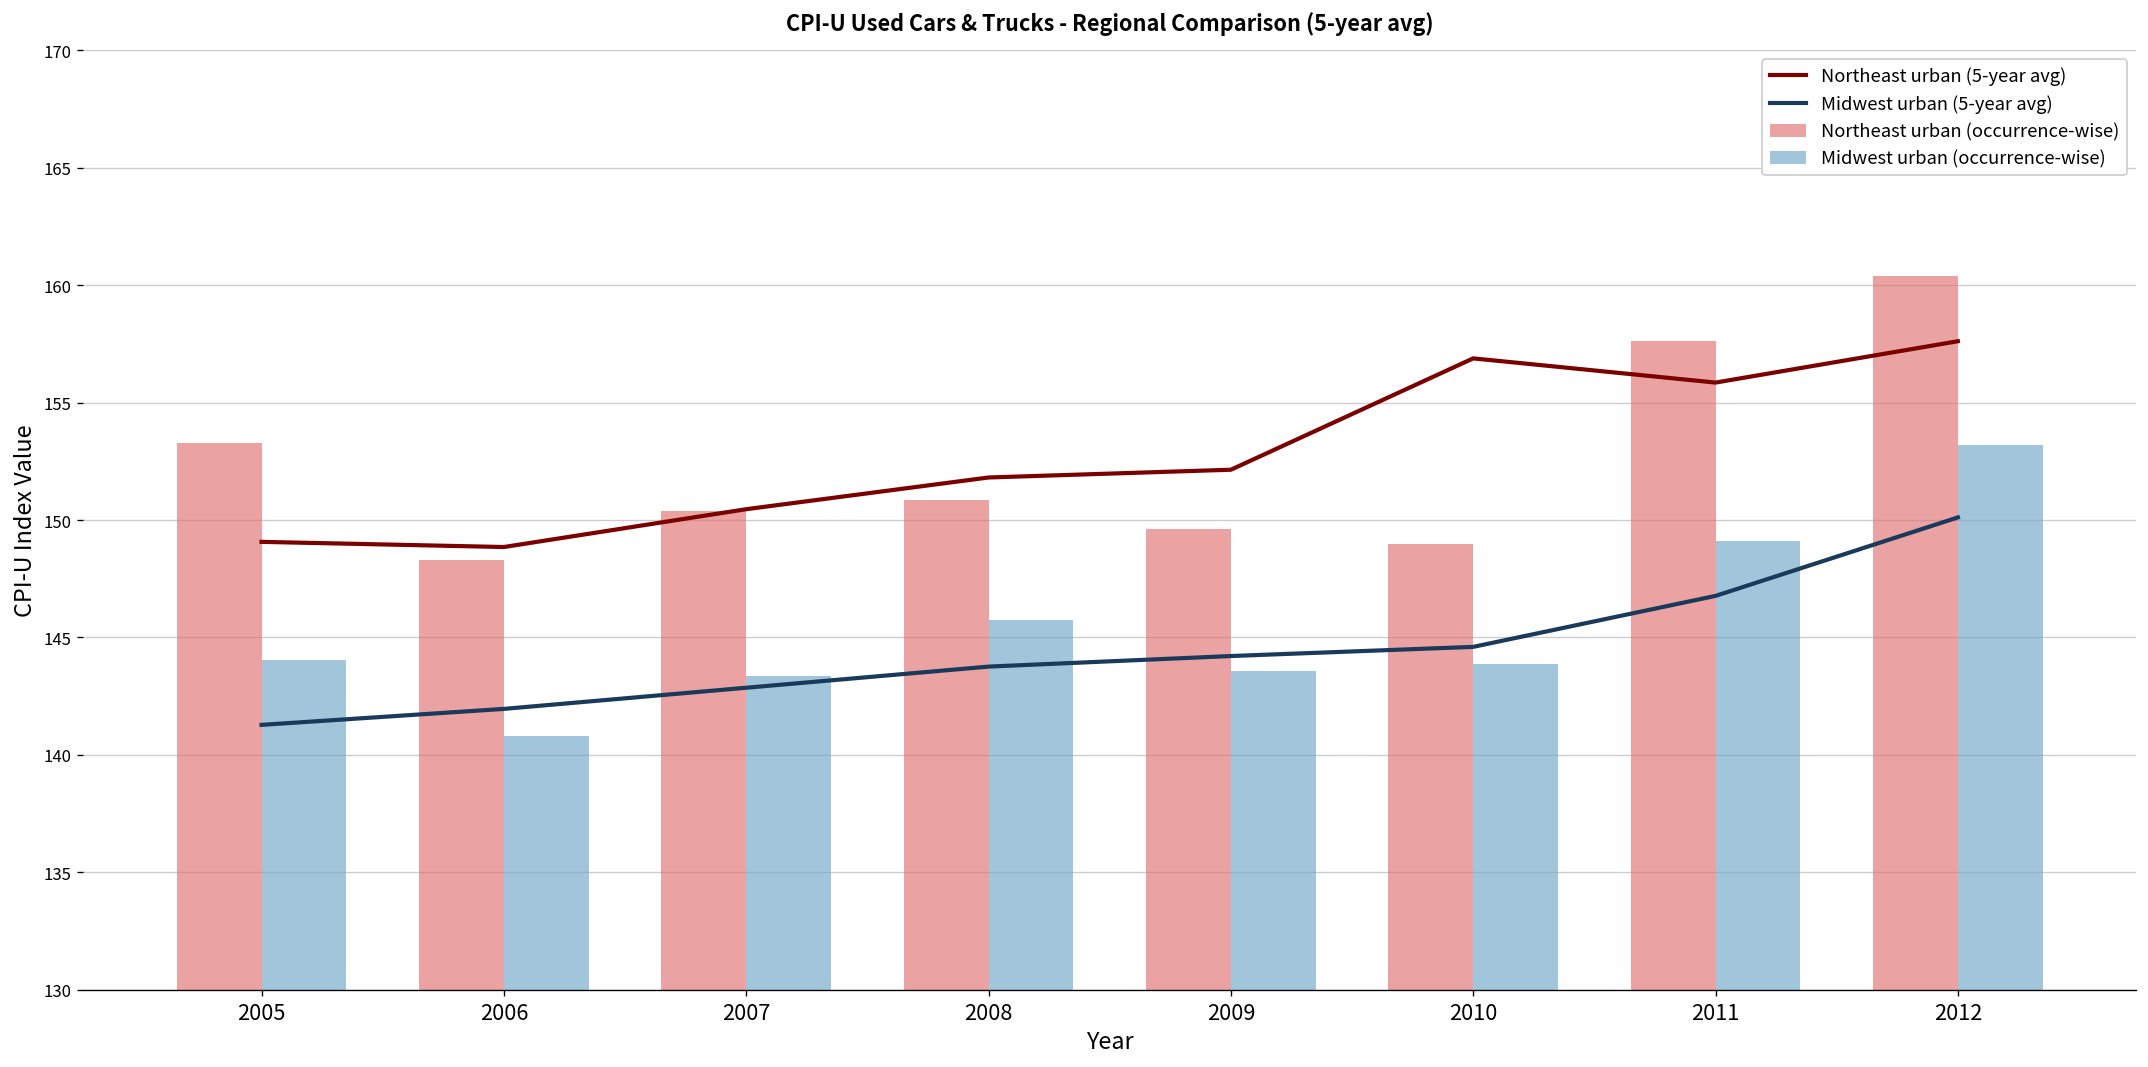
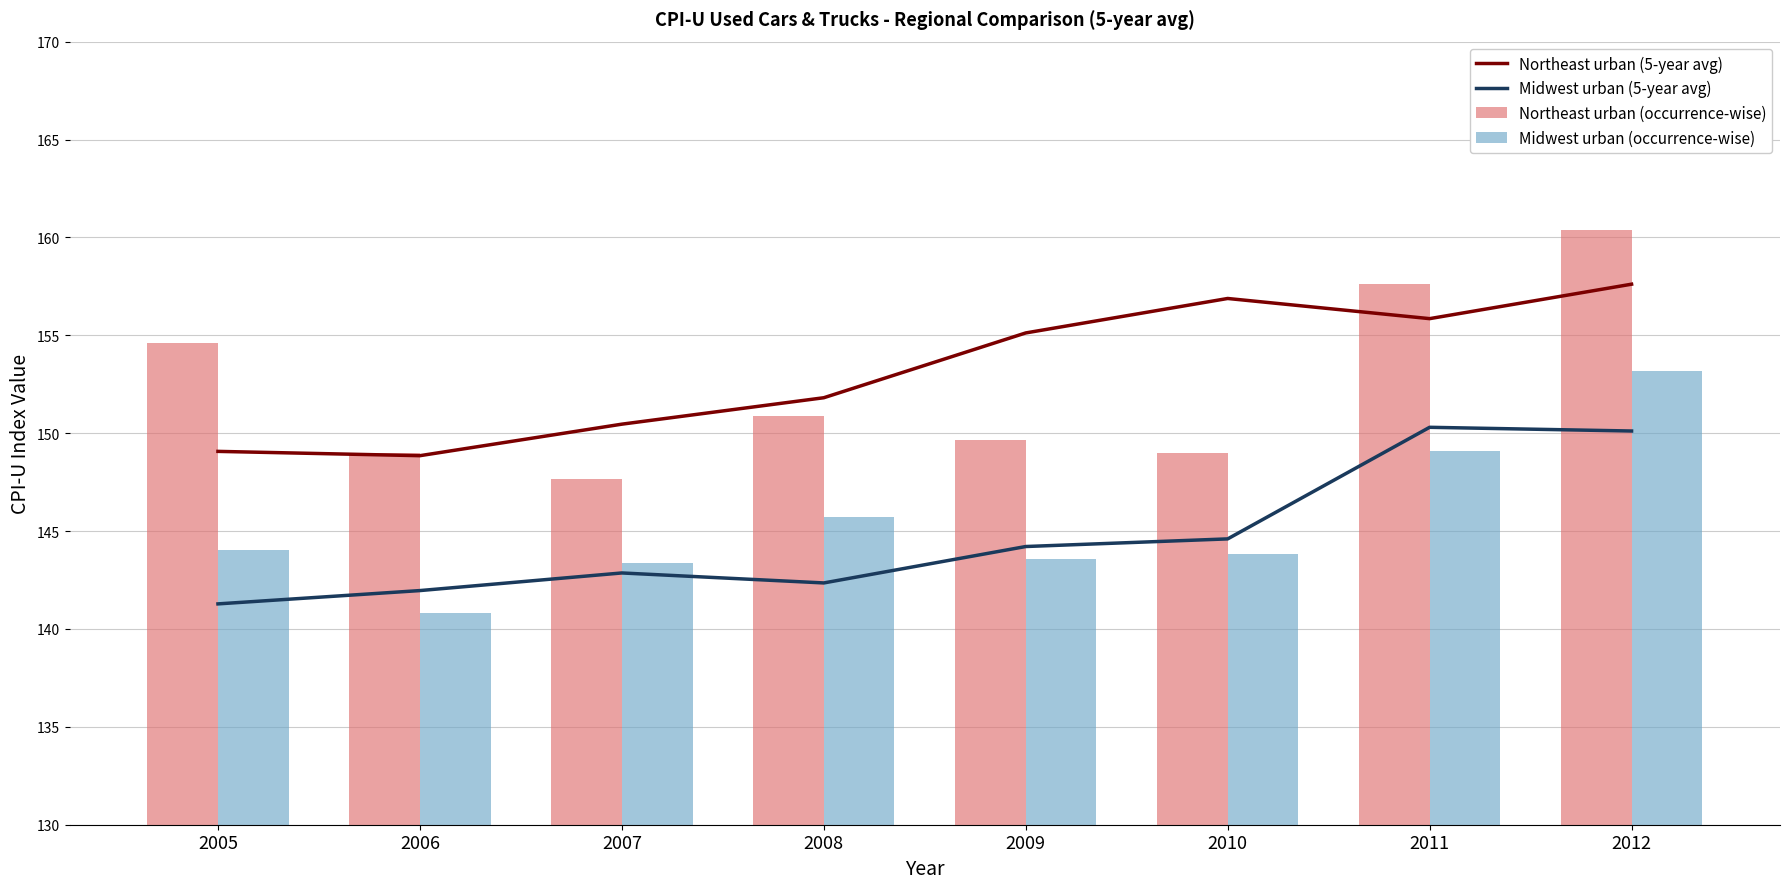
Northeast urban (occurrence-wise), 2005: 153.3 -> 154.6
Northeast urban (occurrence-wise), 2006: 148.3 -> 149.0
Northeast urban (occurrence-wise), 2007: 150.4 -> 147.7
Midwest urban (5-year avg), 2008: 143.8 -> 142.4
Northeast urban (5-year avg), 2009: 152.1 -> 155.1
Midwest urban (5-year avg), 2011: 146.8 -> 150.3
